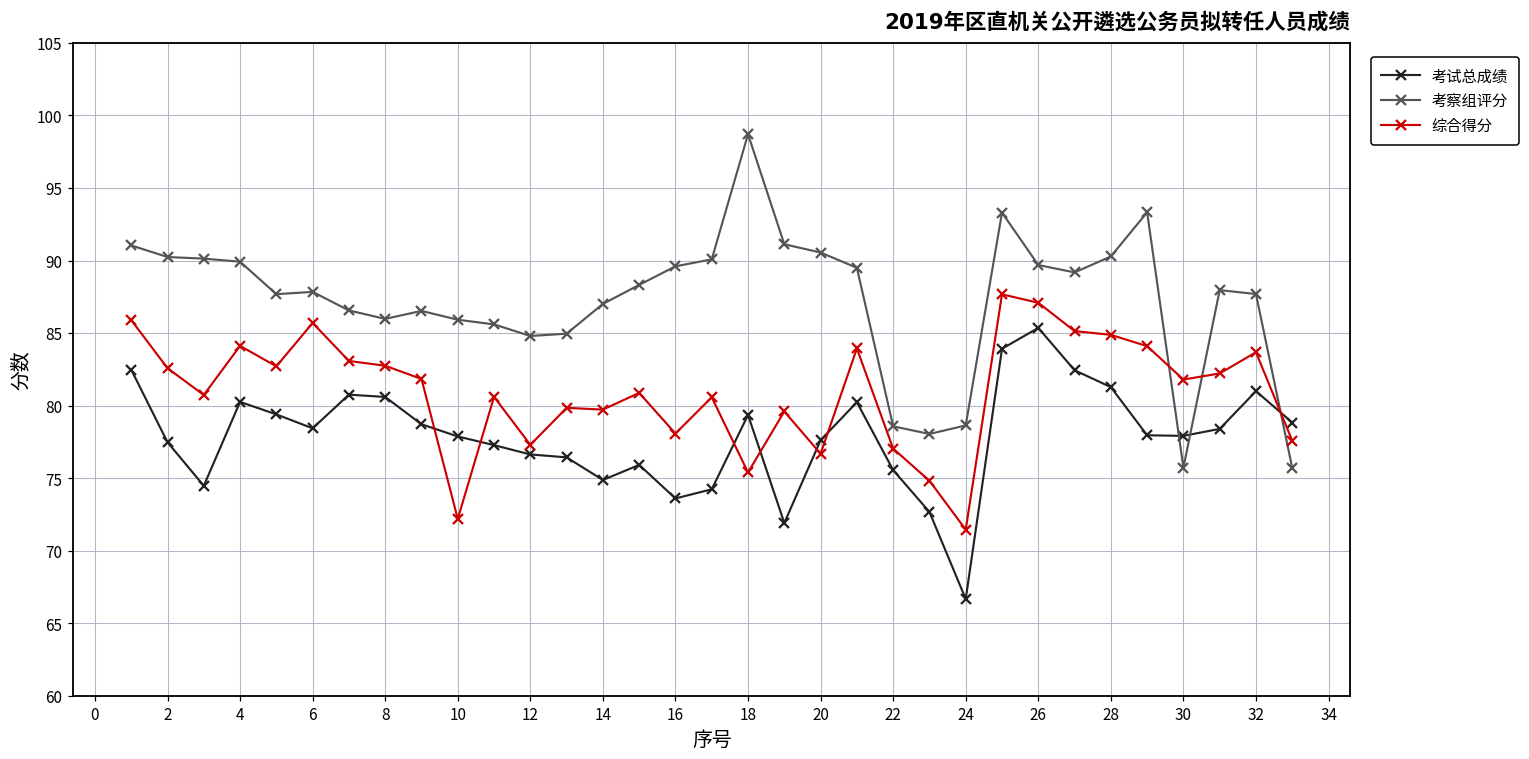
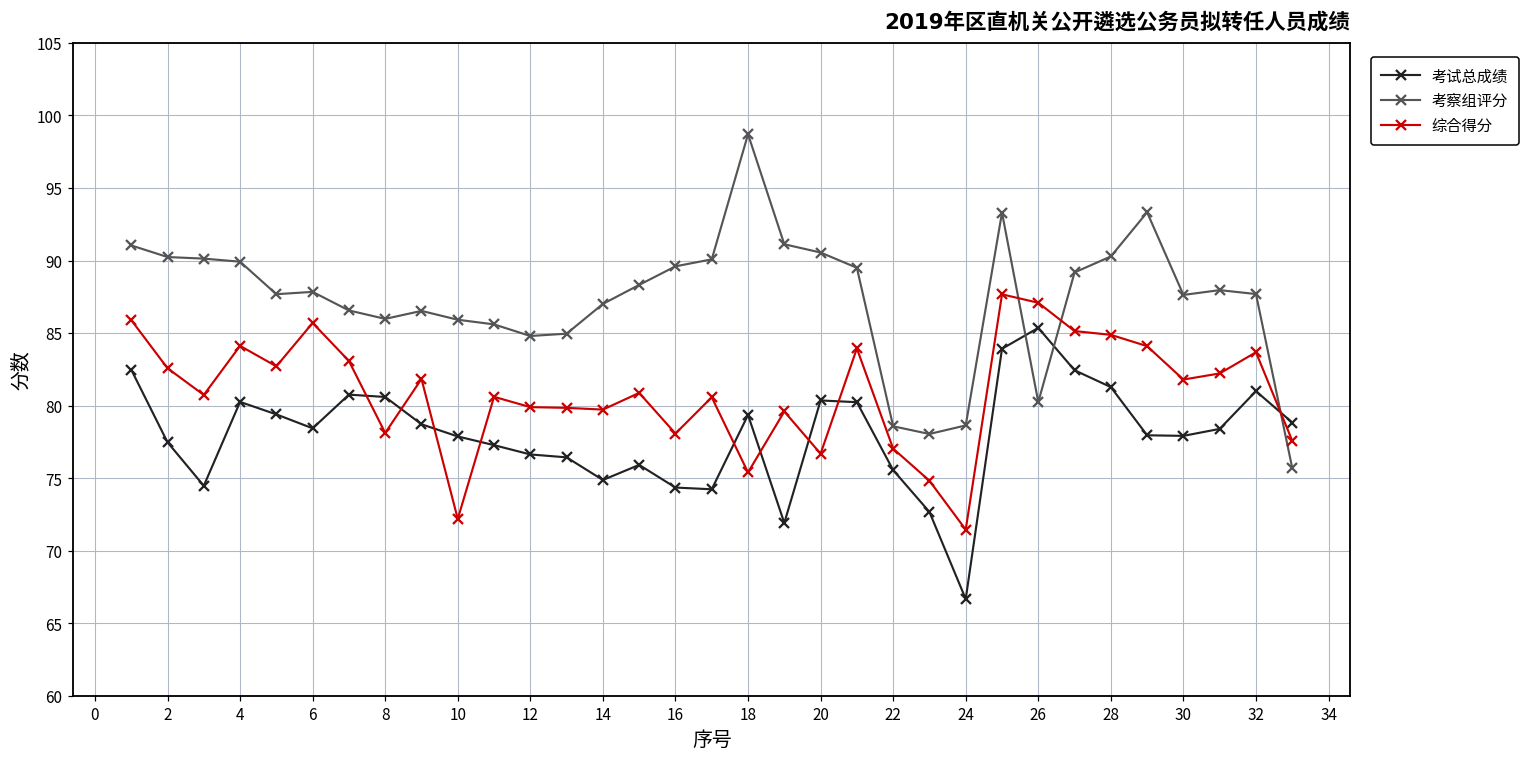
综合得分, 8: 82.8 -> 78.1
综合得分, 12: 77.3 -> 79.9
考试总成绩, 16: 73.6 -> 74.4
考试总成绩, 20: 77.6 -> 80.4
考察组评分, 26: 89.7 -> 80.3
考察组评分, 30: 75.7 -> 87.6
